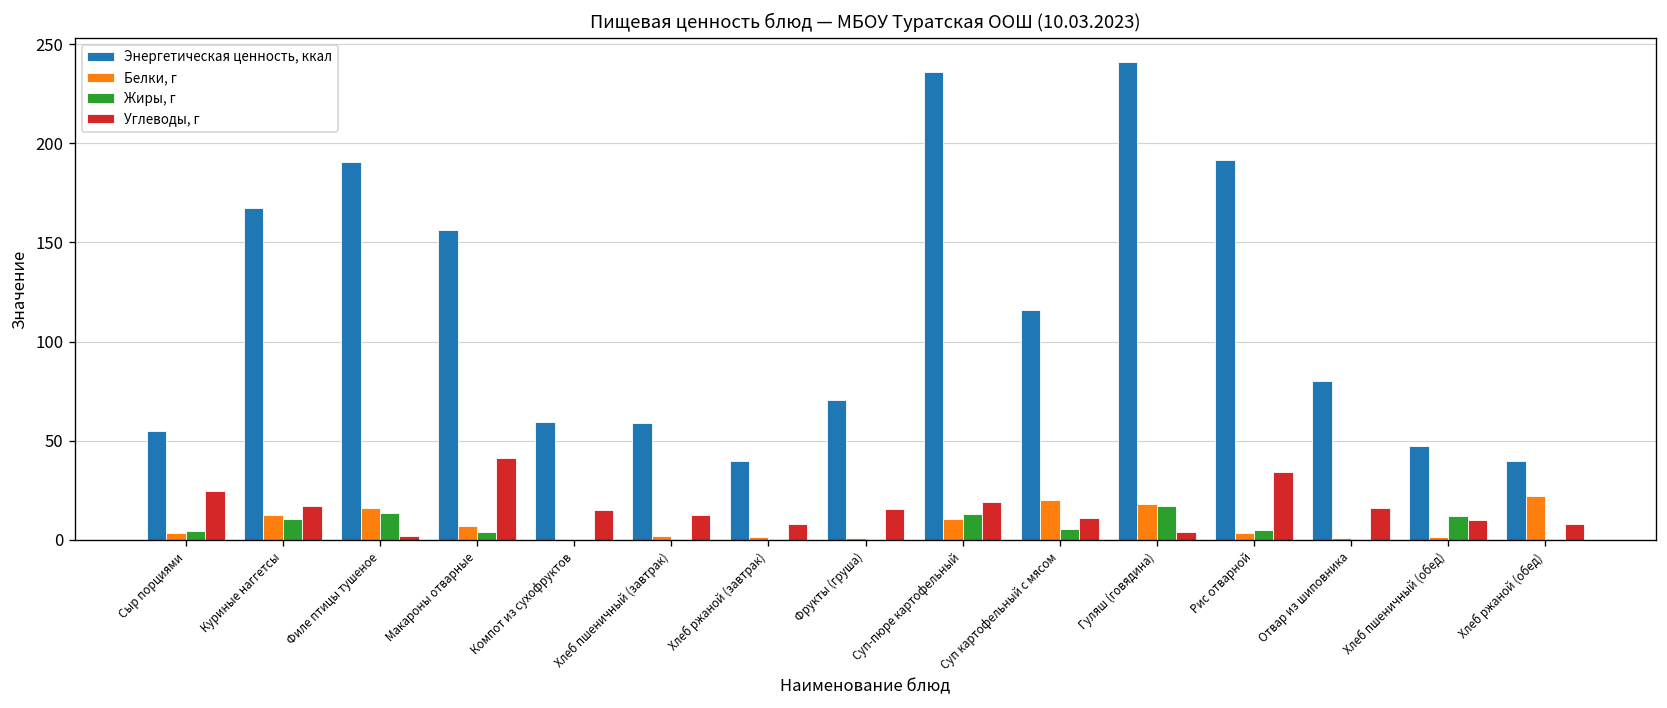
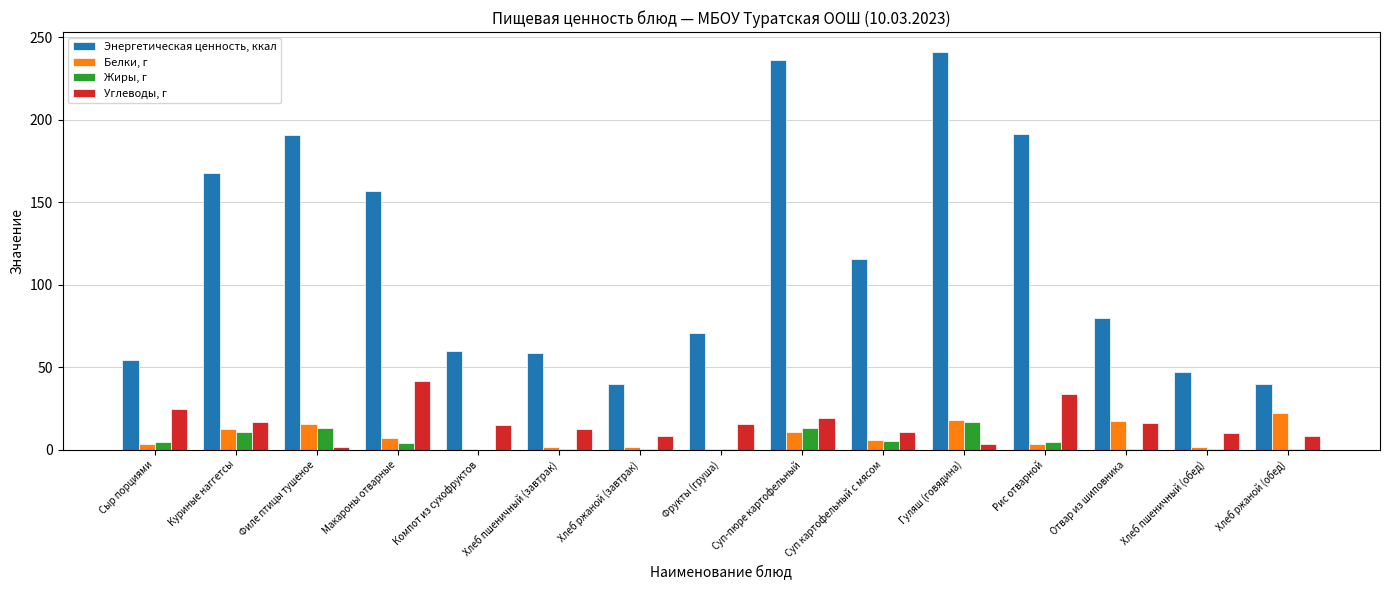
Белки, г, Суп картофельный с мясом: 20 -> 6
Белки, г, Отвар из шиповника: 1 -> 18
Жиры, г, Хлеб пшеничный (обед): 12 -> 0
